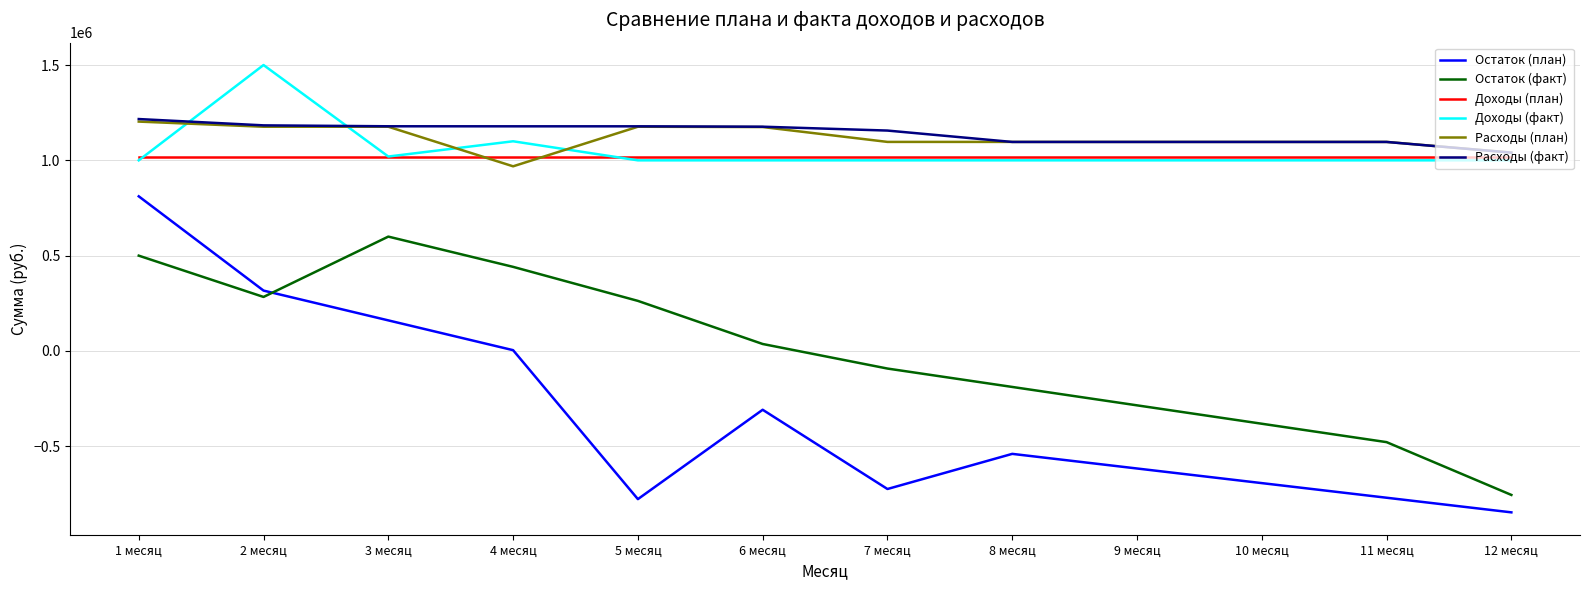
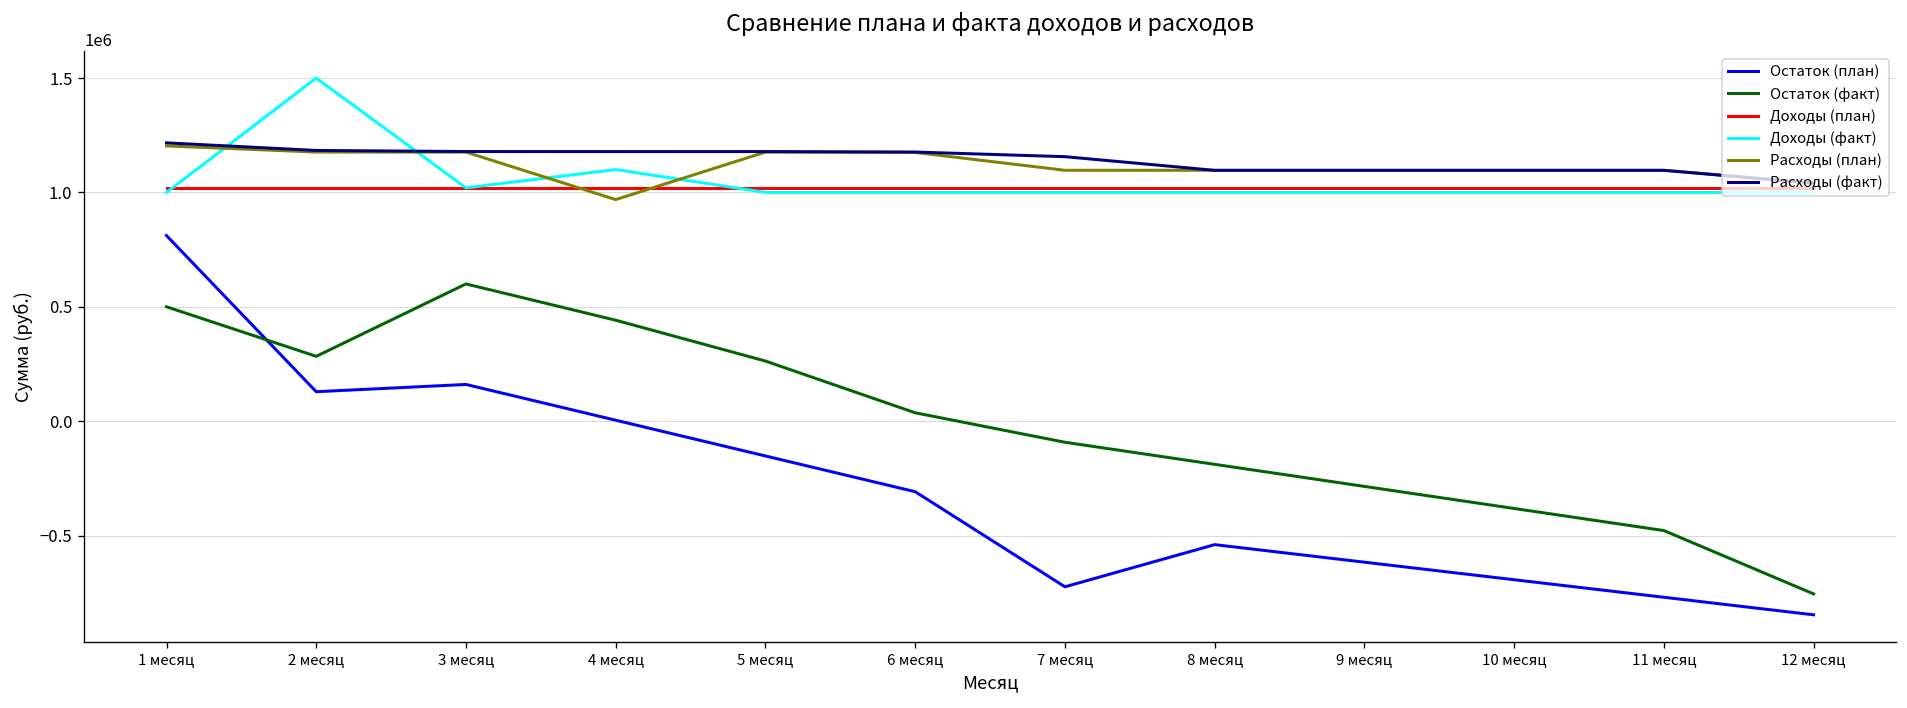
Остаток (план), 2 месяц: 320000 -> 130000
Остаток (план), 5 месяц: -780000 -> -150000
